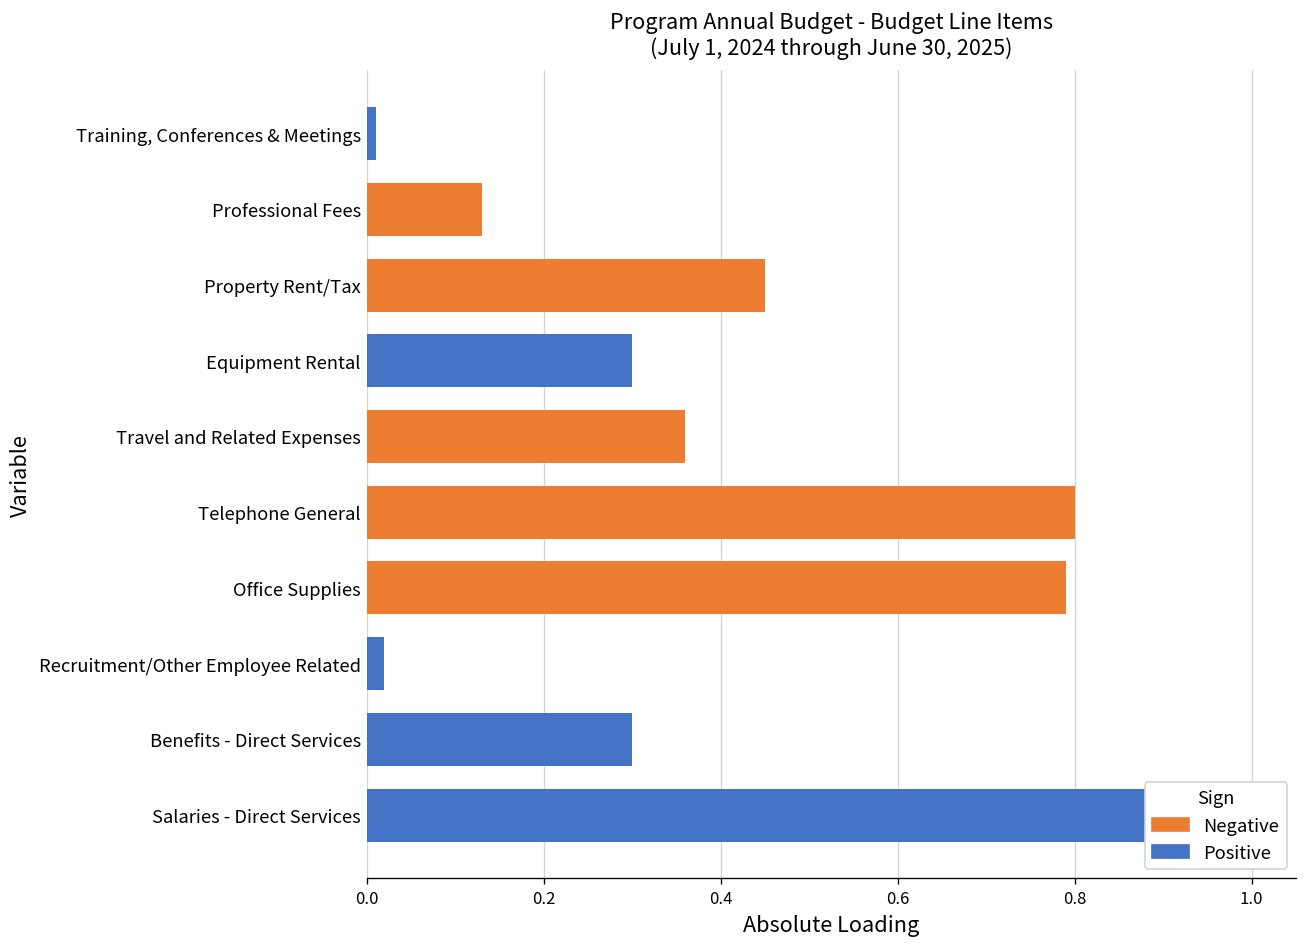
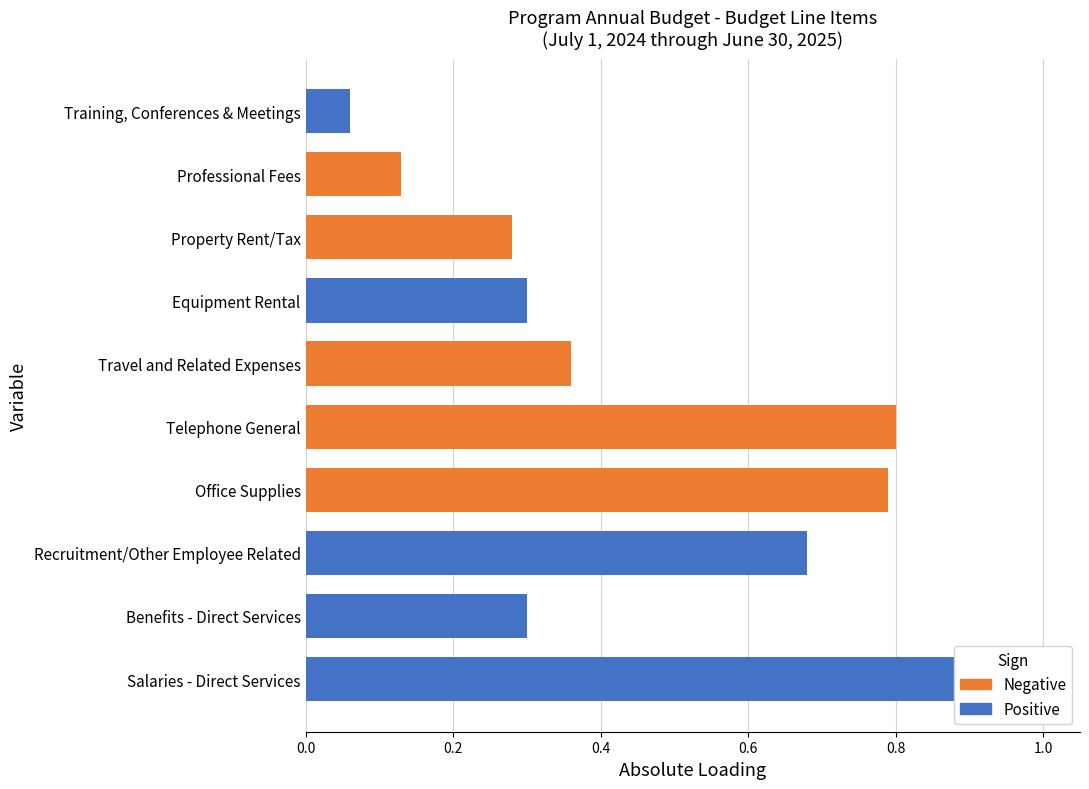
Positive, Training, Conferences & Meetings: 0.01 -> 0.06
Negative, Property Rent/Tax: 0.45 -> 0.28
Positive, Recruitment/Other Employee Related: 0.02 -> 0.68
